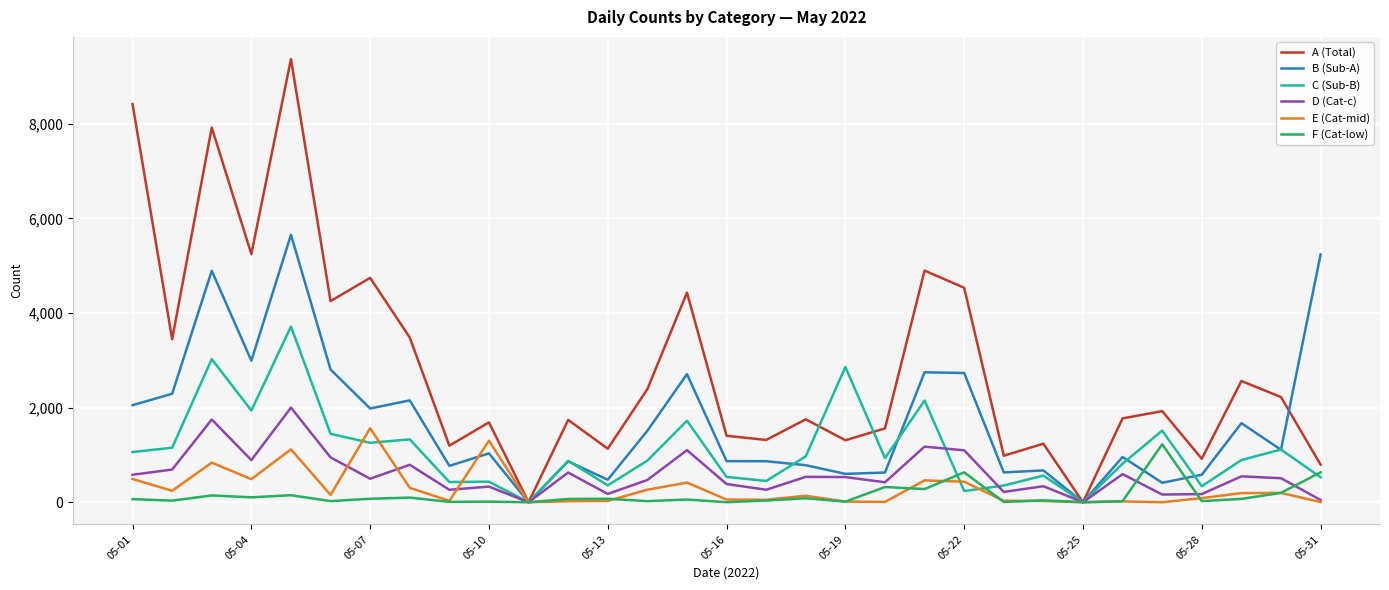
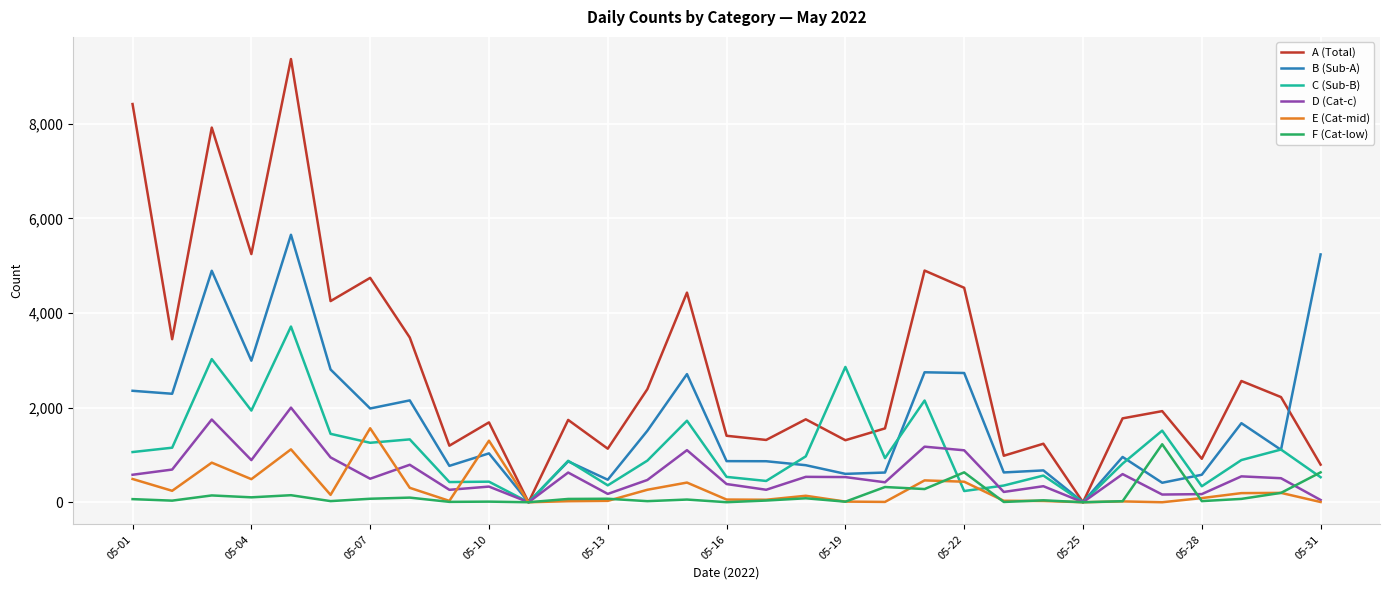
B (Sub-A), 05-01: 2,100 -> 2,400
